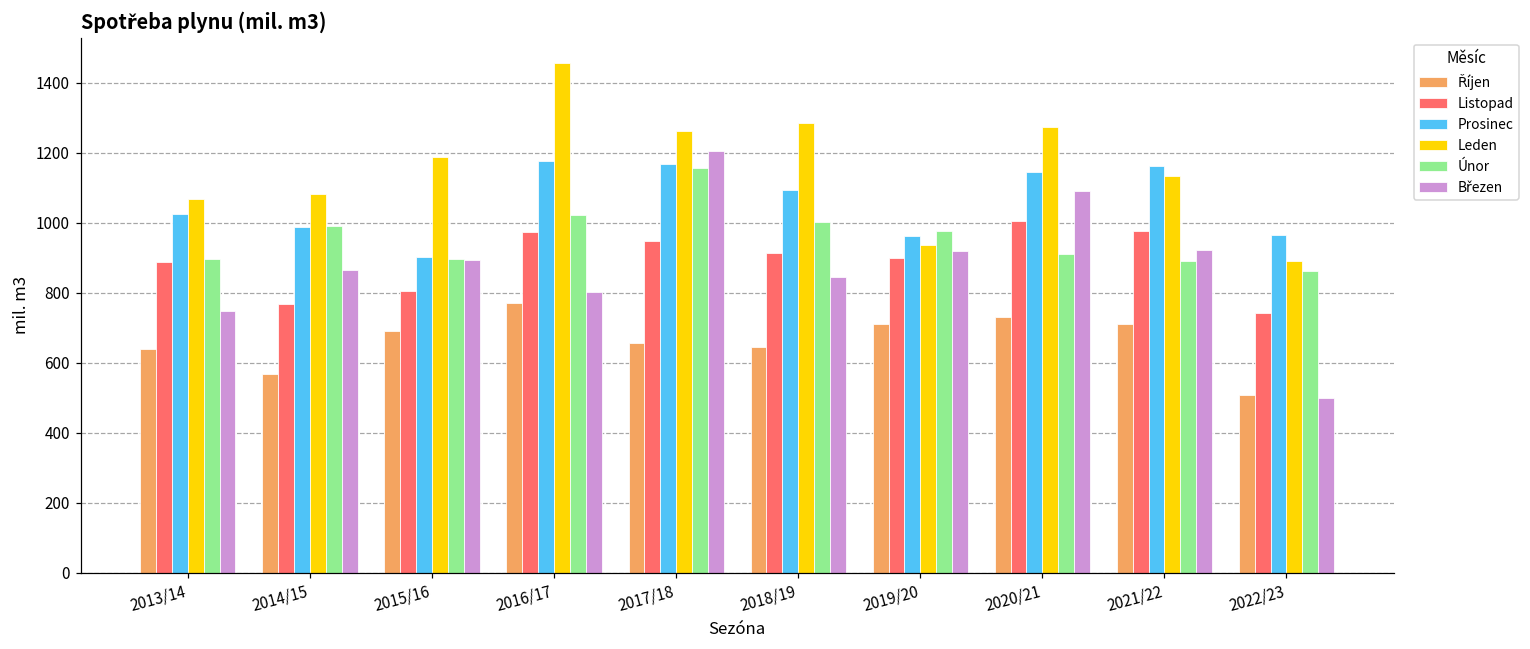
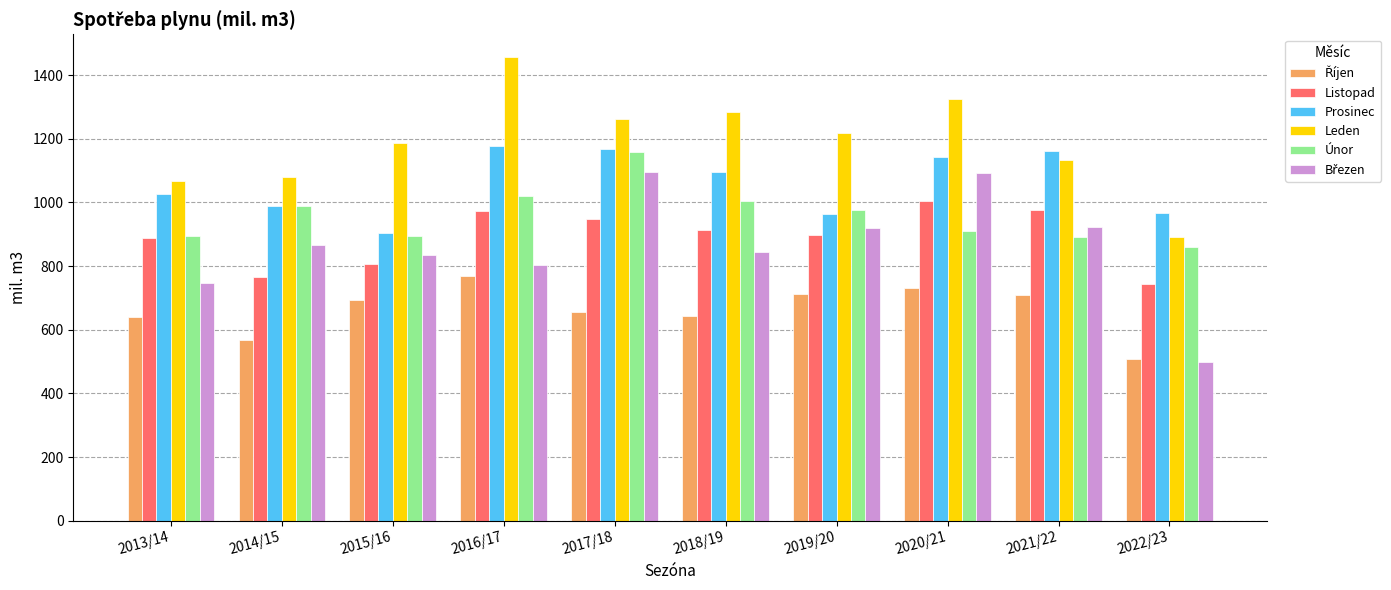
Březen, 2015/16: 890 -> 840
Březen, 2017/18: 1210 -> 1100
Leden, 2019/20: 930 -> 1220
Leden, 2020/21: 1270 -> 1320
